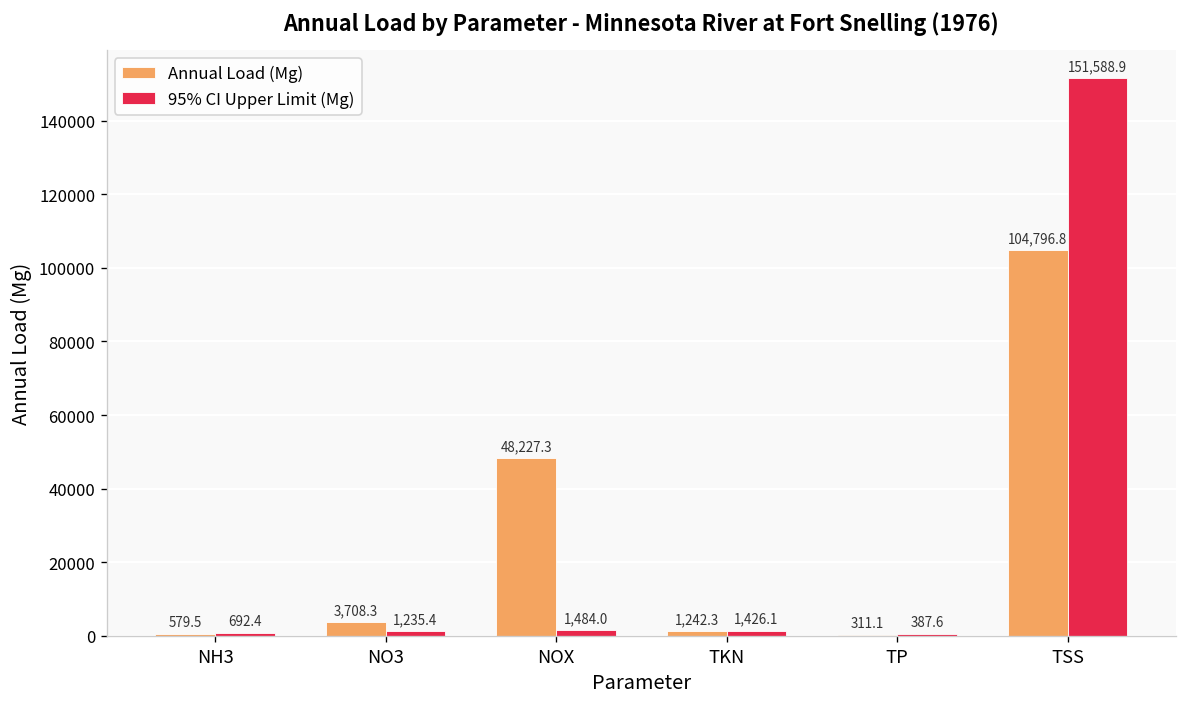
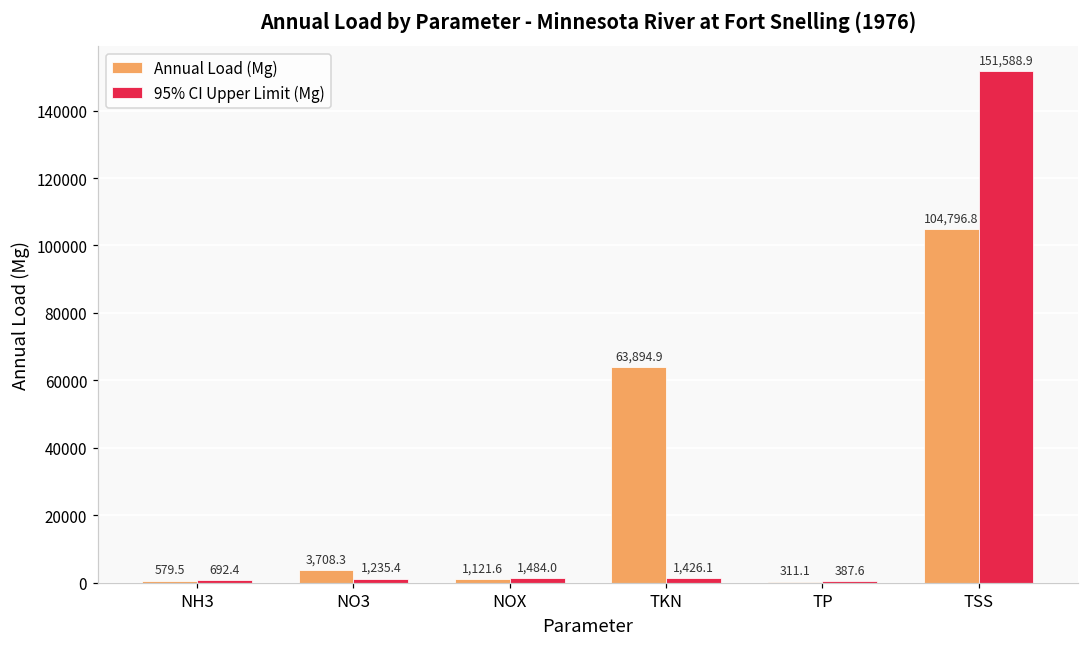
Annual Load (Mg), NOX: 48,227.3 -> 1,121.6
Annual Load (Mg), TKN: 1,242.3 -> 63,894.9
